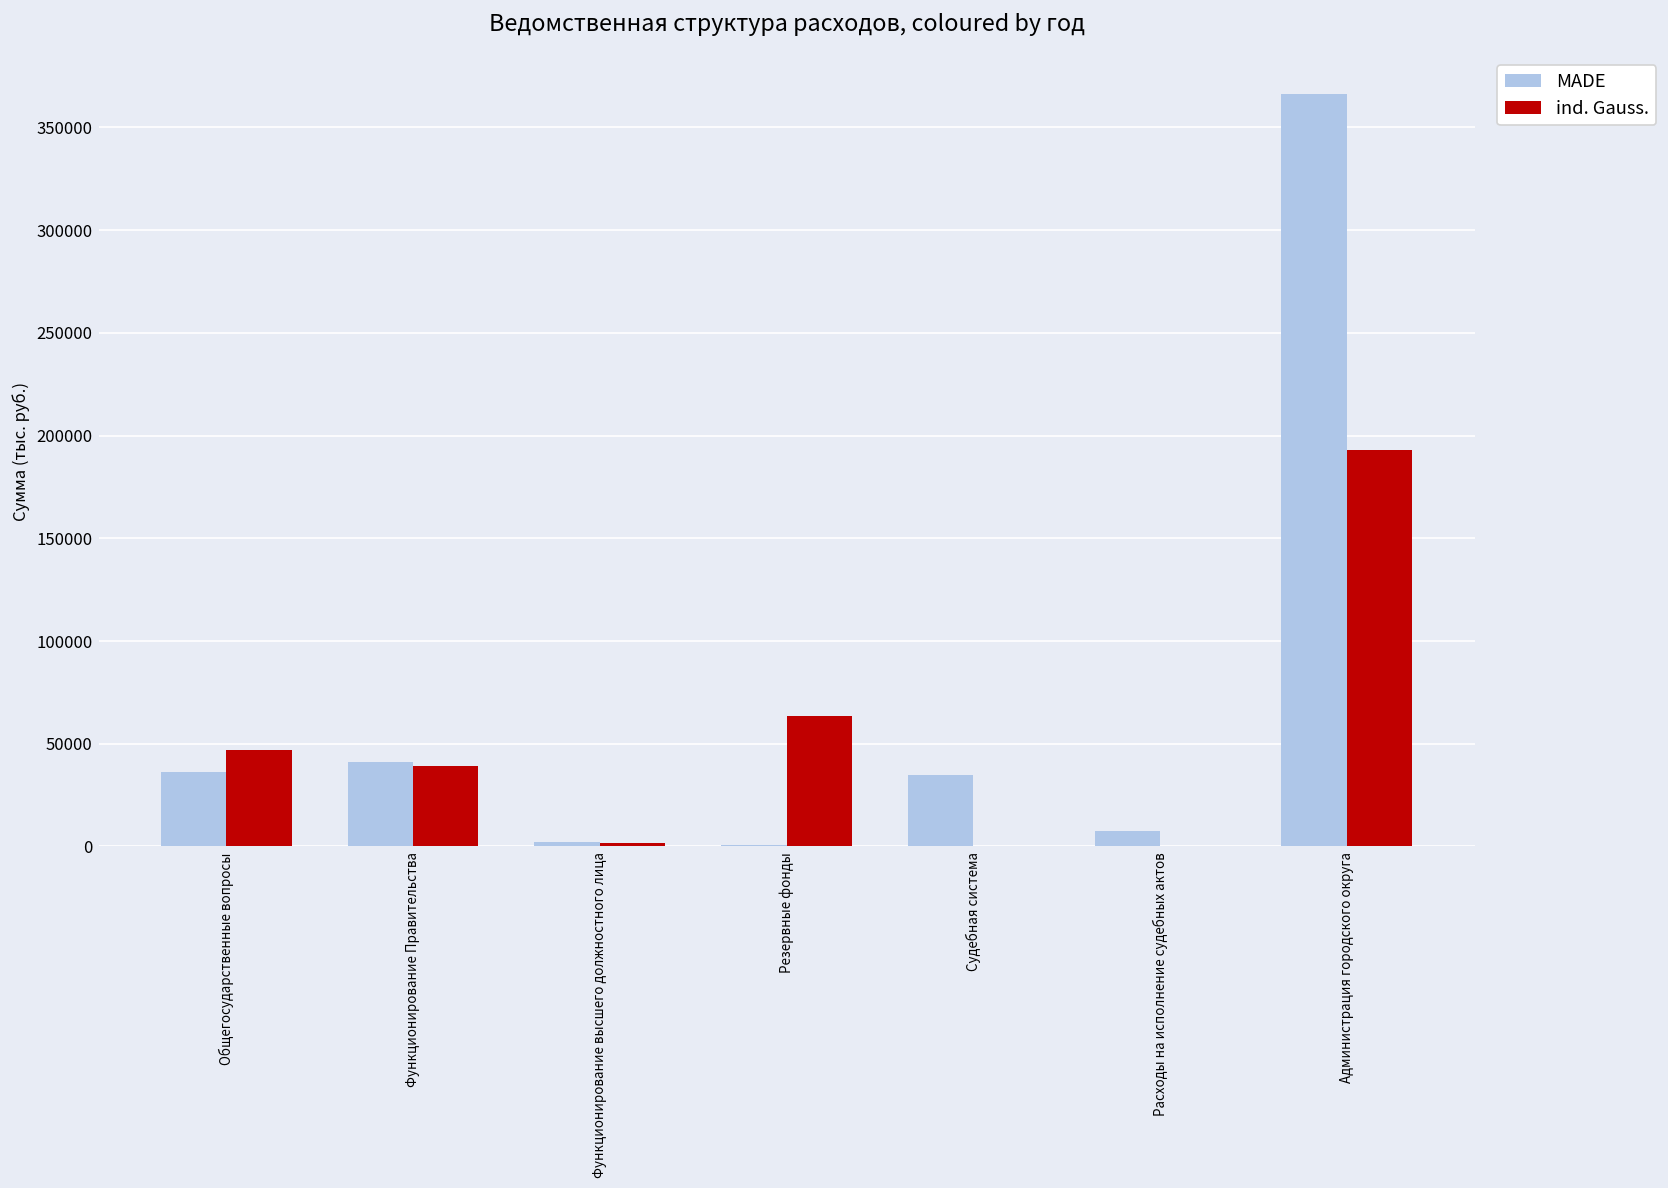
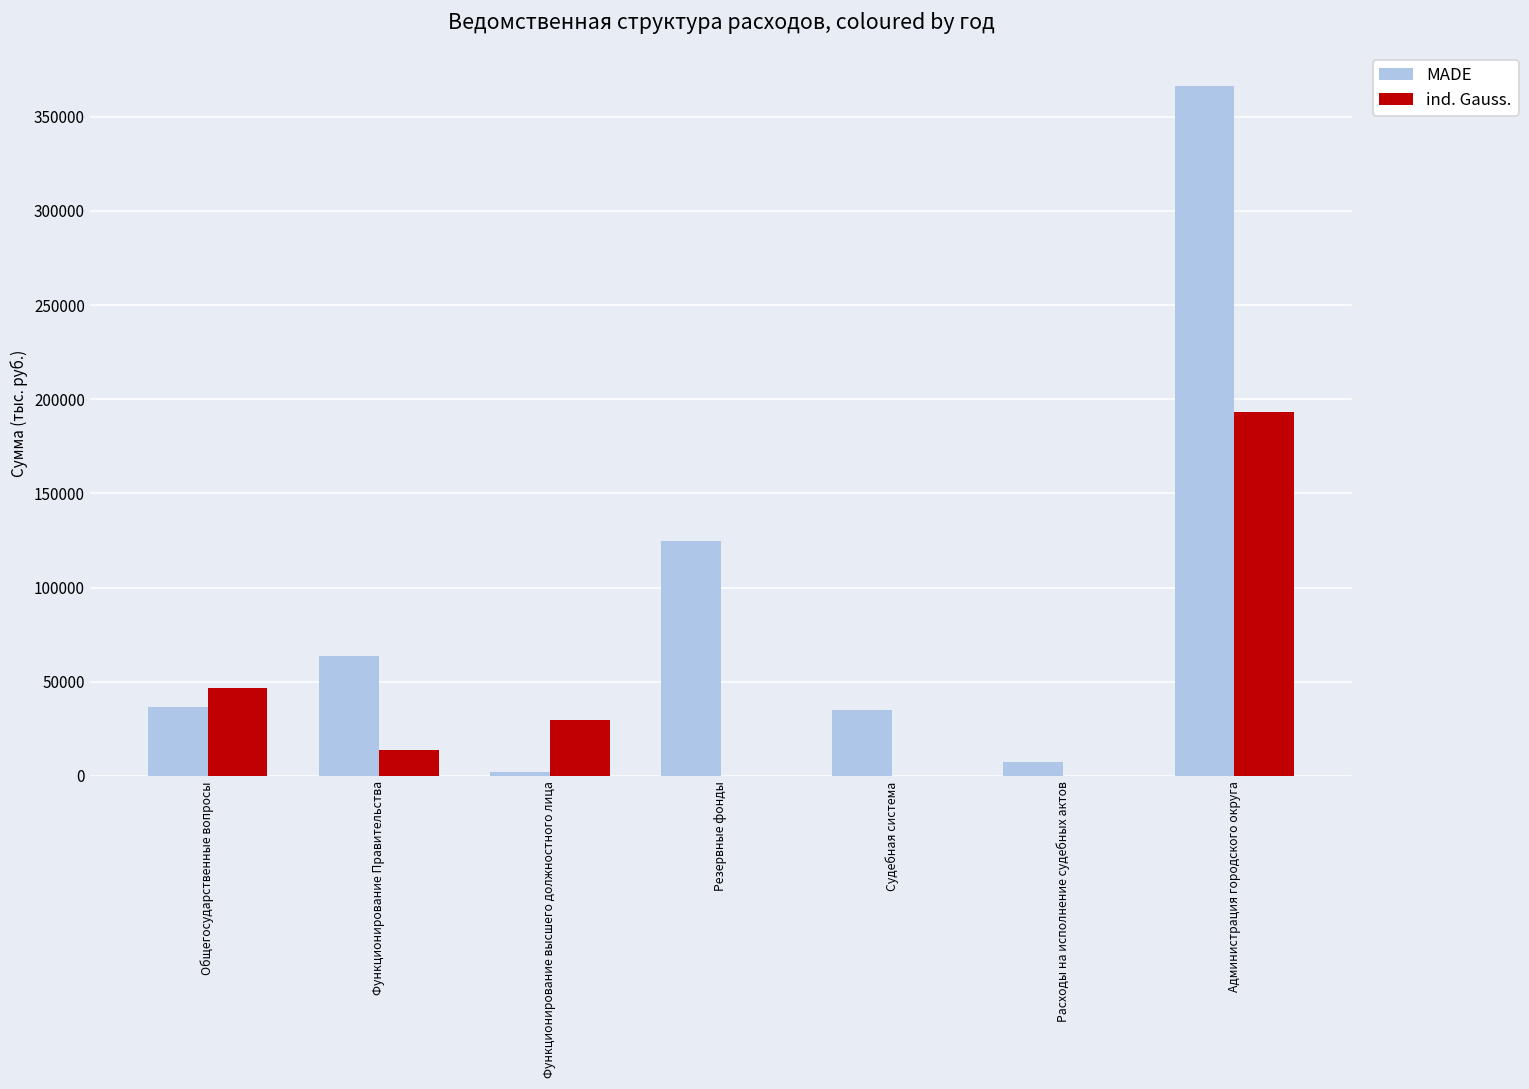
MADE, Функционирование Правительства: 41000 -> 64000
ind. Gauss., Функционирование Правительства: 39000 -> 14000
ind. Gauss., Функционирование высшего должностного лица: 2000 -> 29000
MADE, Резервные фонды: 1000 -> 125000
ind. Gauss., Резервные фонды: 64000 -> 0
